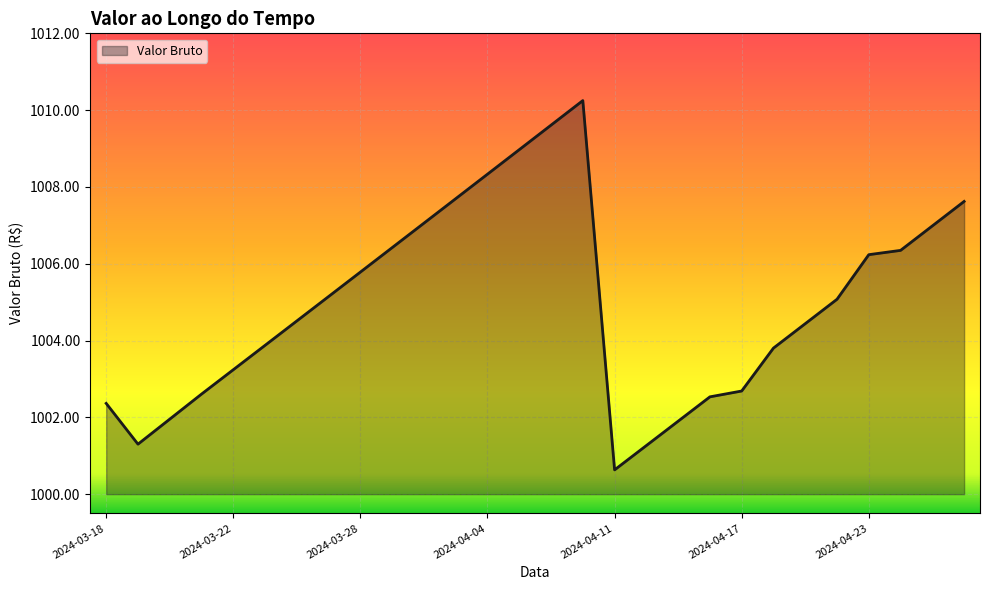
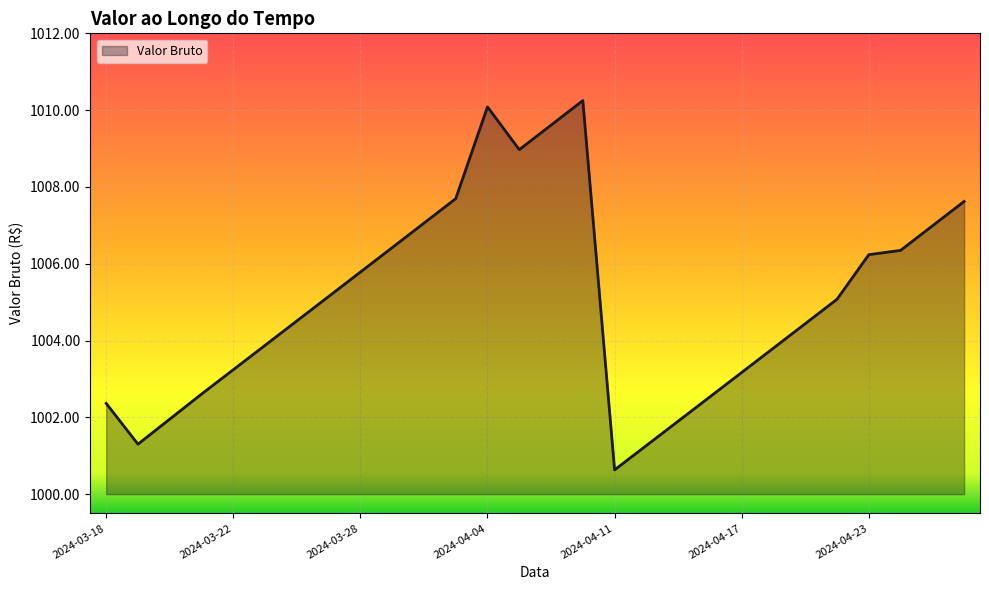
2024-04-04: 1008.3 -> 1010.1
2024-04-17: 1002.7 -> 1003.2
